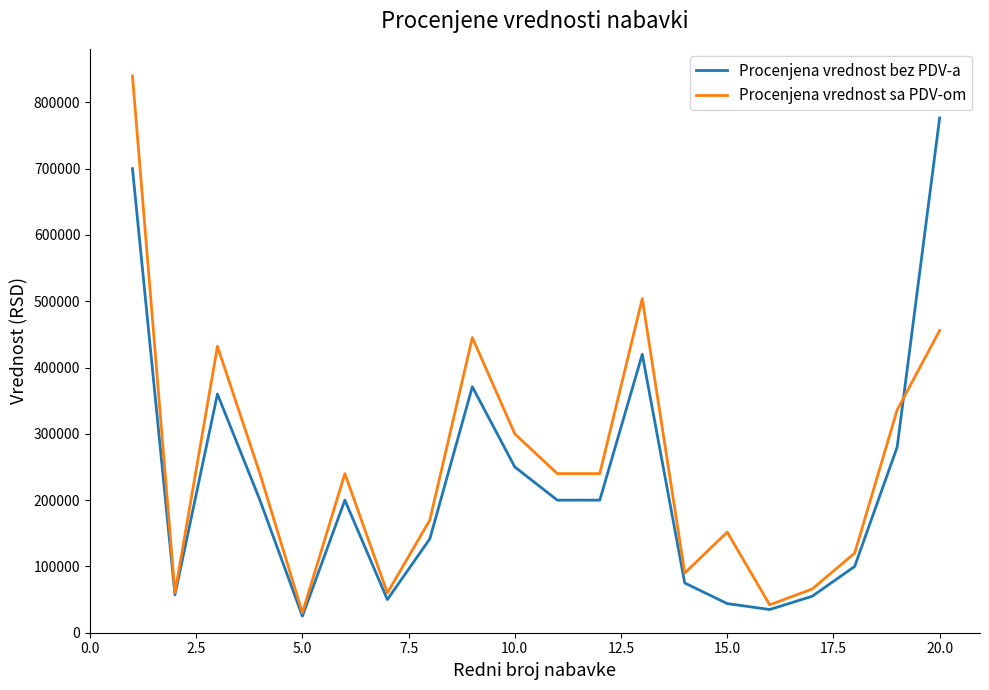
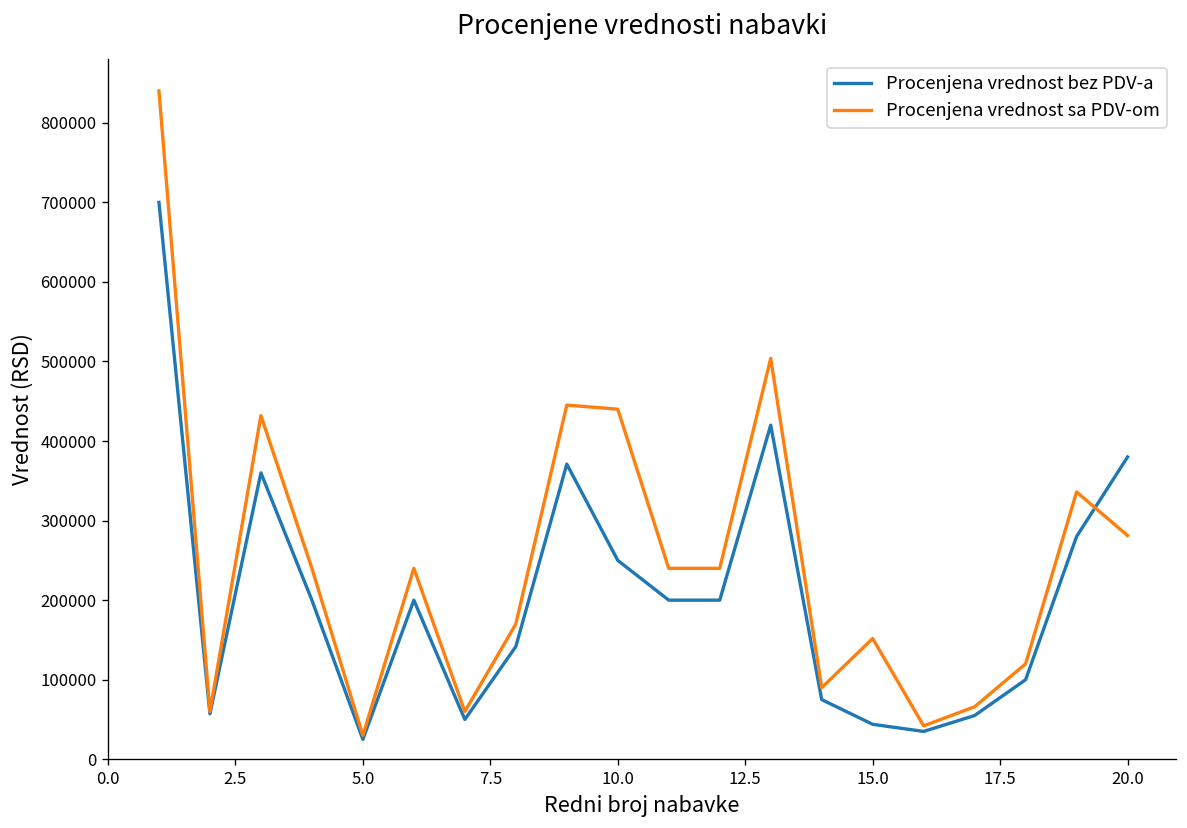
Procenjena vrednost sa PDV-om, 10.0: 300000 -> 440000
Procenjena vrednost bez PDV-a, 20.0: 780000 -> 380000
Procenjena vrednost sa PDV-om, 20.0: 460000 -> 280000
